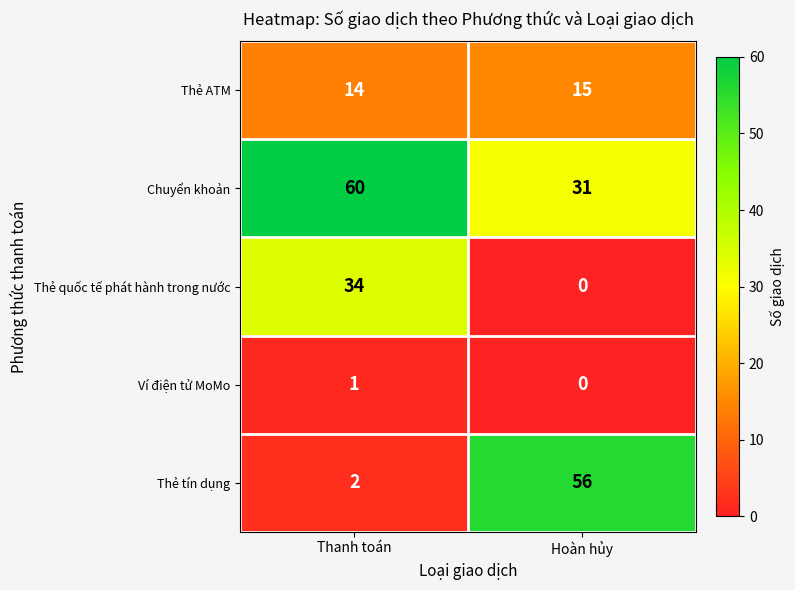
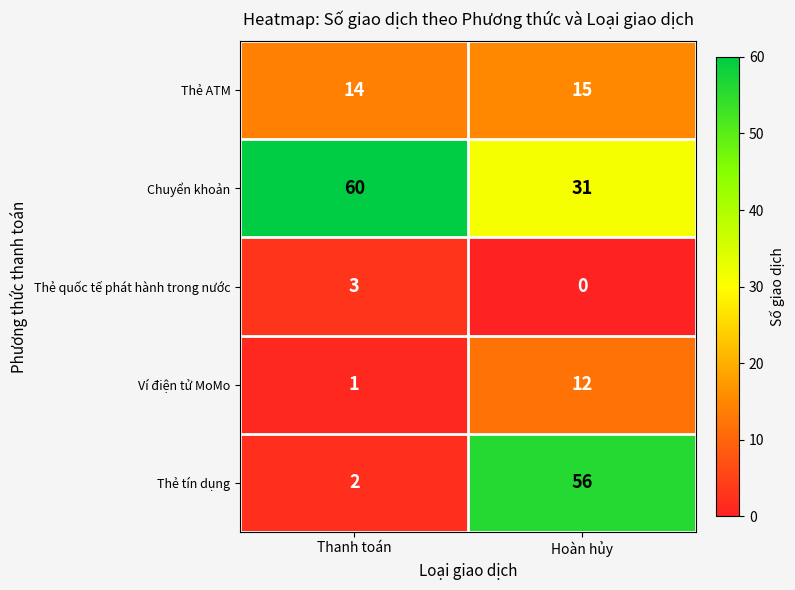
Thẻ quốc tế phát hành trong nước, Thanh toán: 34 -> 3
Ví điện tử MoMo, Hoàn hủy: 0 -> 12
